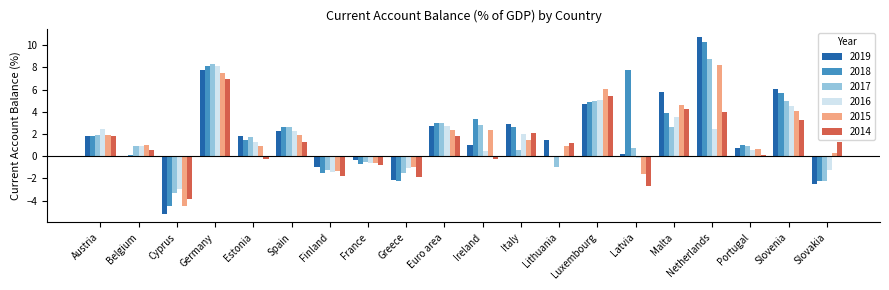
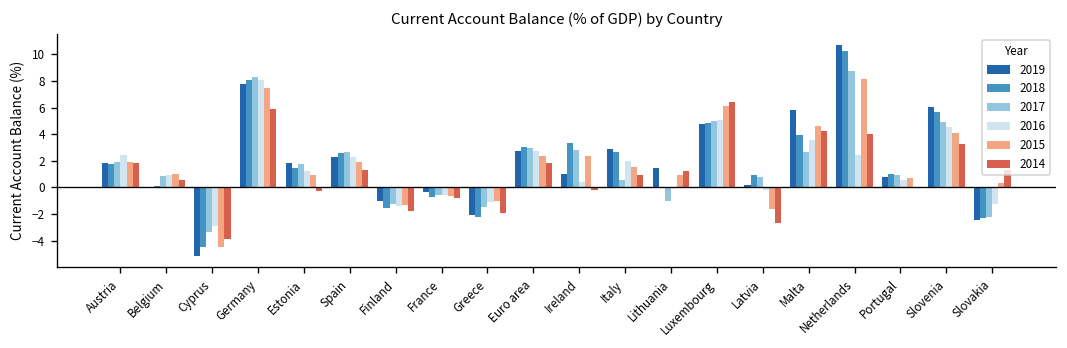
2014, Germany: 7.0 -> 5.9
2014, Italy: 2.1 -> 0.9
2014, Luxembourg: 5.4 -> 6.4
2018, Latvia: 7.7 -> 0.9
